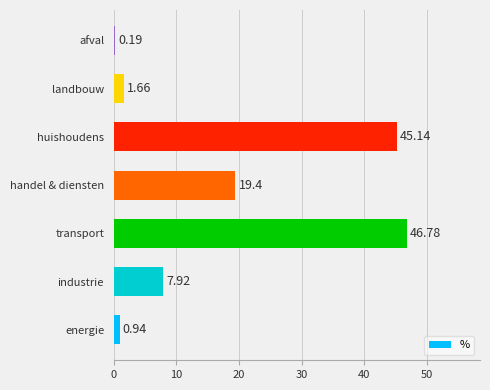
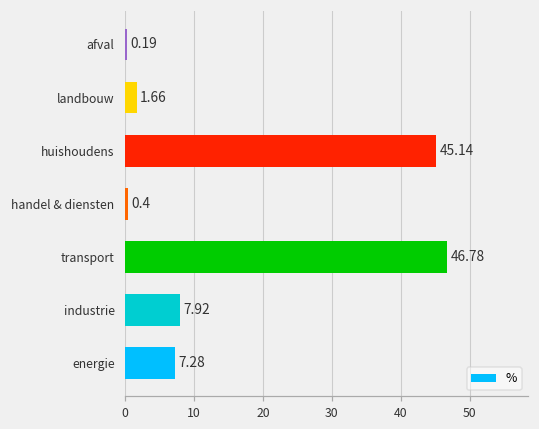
handel & diensten: 19.4 -> 0.4
energie: 0.94 -> 7.28
